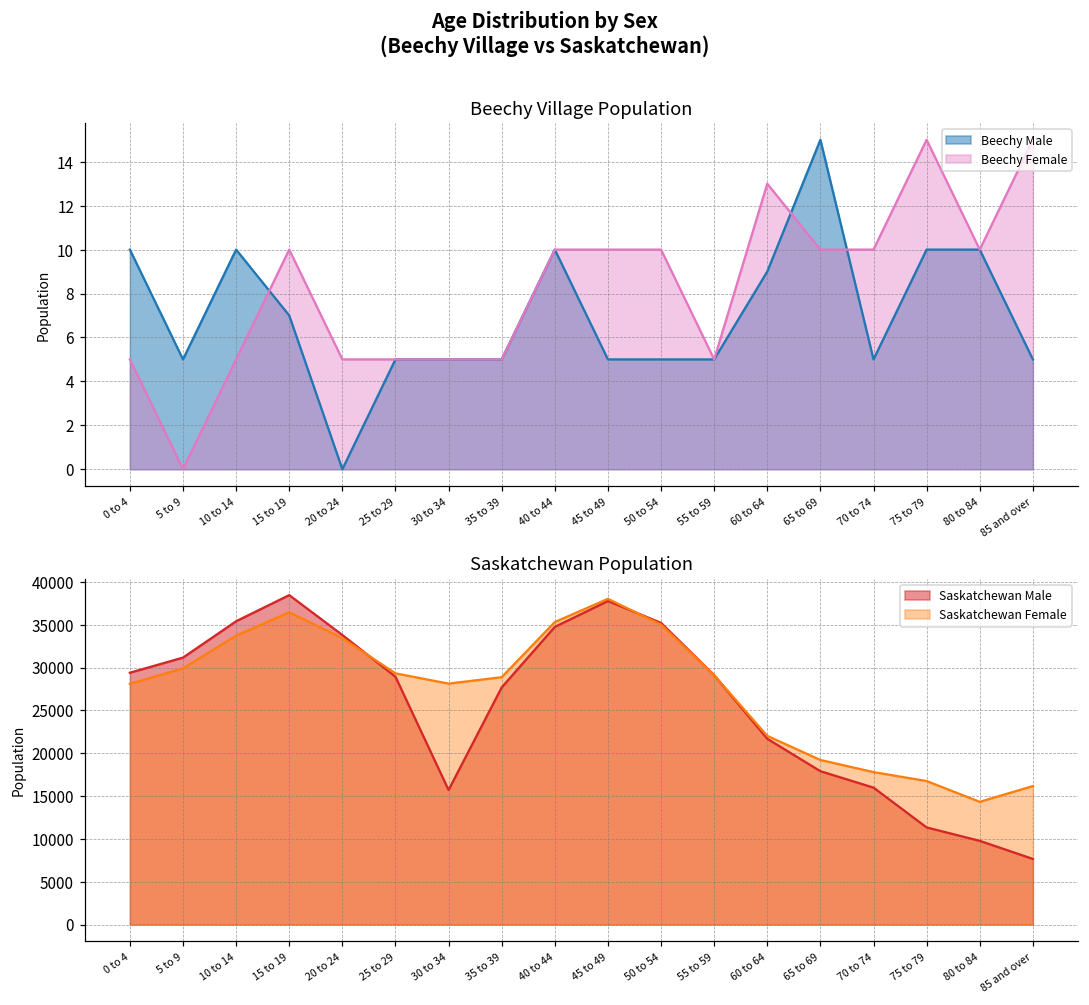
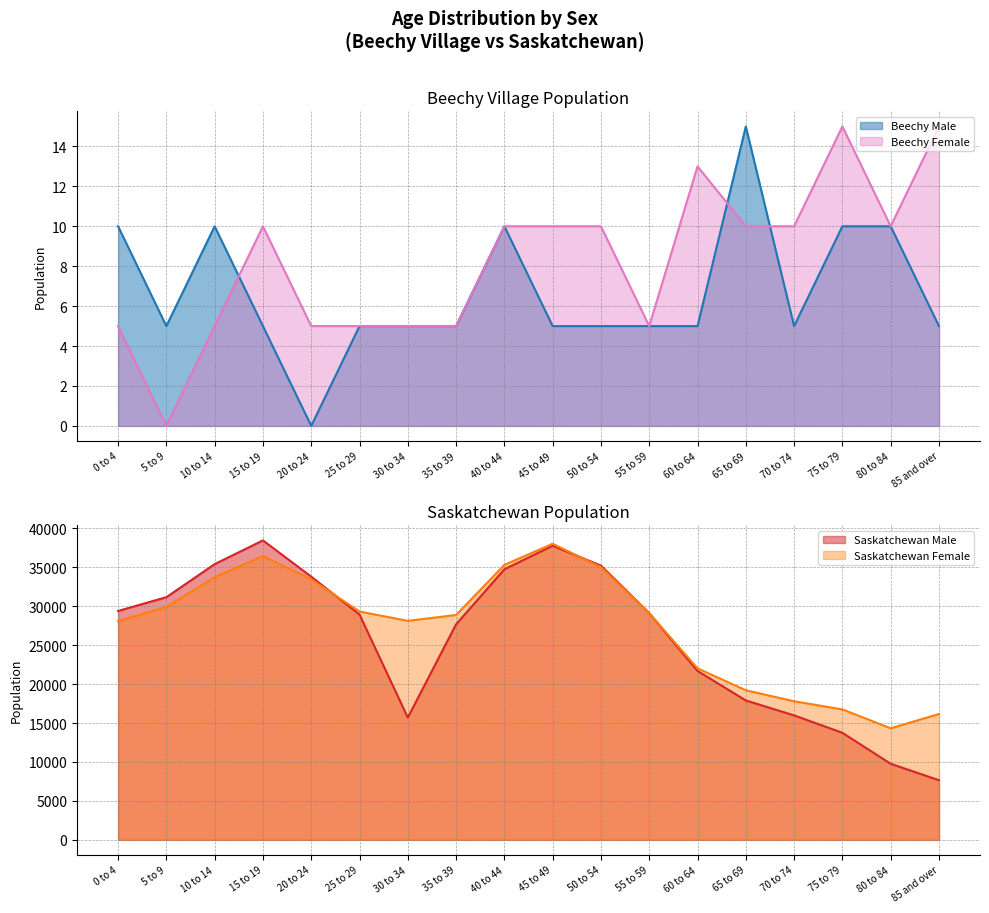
Beechy Village Population, Beechy Male, 15 to 19: 7 -> 5
Beechy Village Population, Beechy Male, 60 to 64: 9 -> 5
Saskatchewan Population, Saskatchewan Male, 75 to 79: 11000 -> 14000
